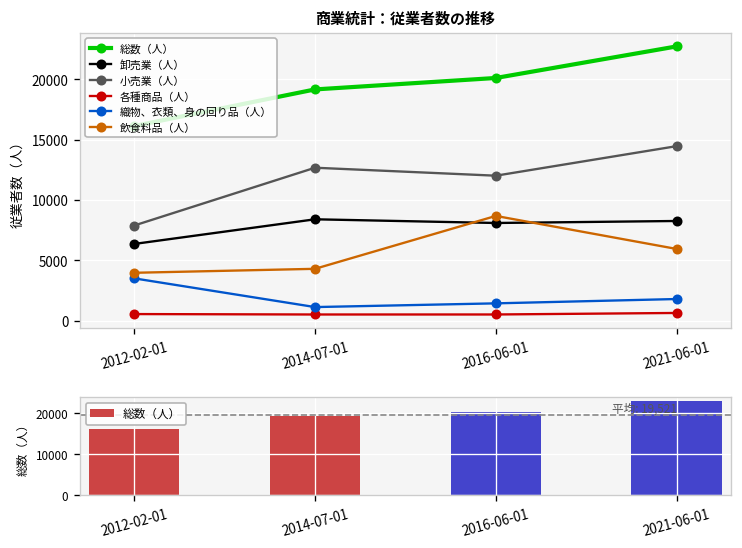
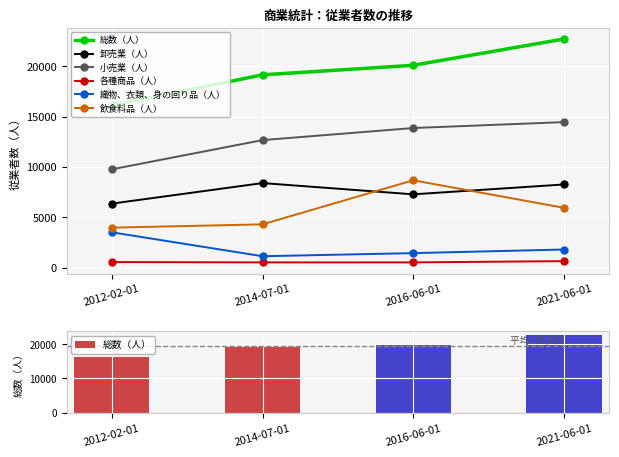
商業統計：従業者数の推移, 小売業（人）, 2012-02-01: 7900 -> 9800
商業統計：従業者数の推移, 卸売業（人）, 2016-06-01: 8100 -> 7300
商業統計：従業者数の推移, 小売業（人）, 2016-06-01: 12000 -> 13900
